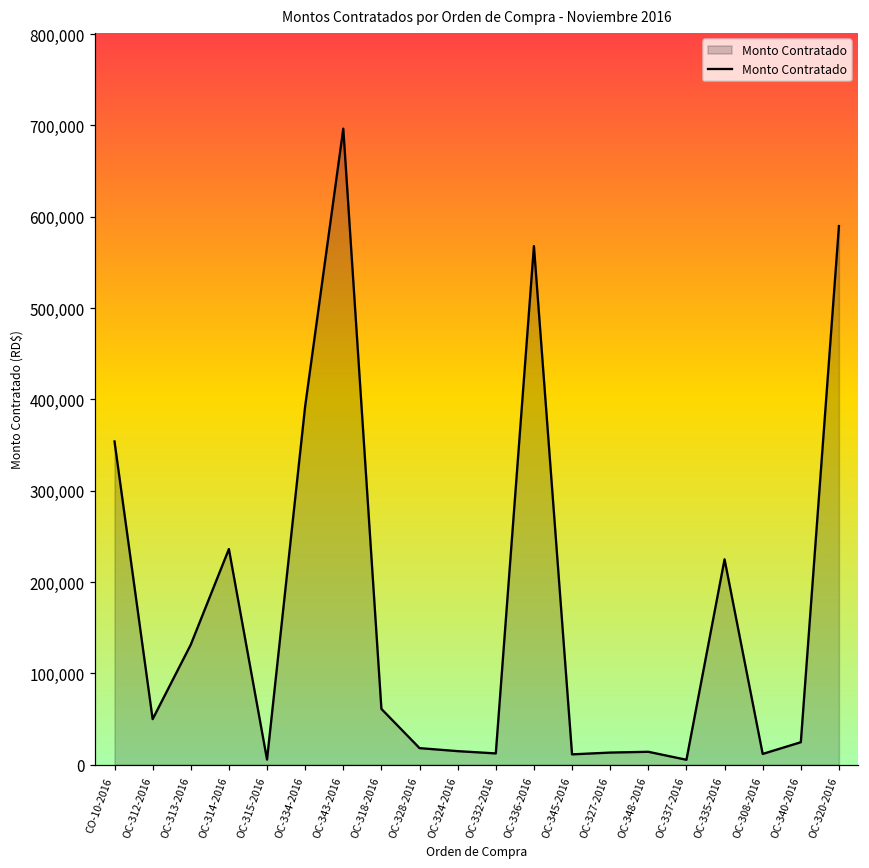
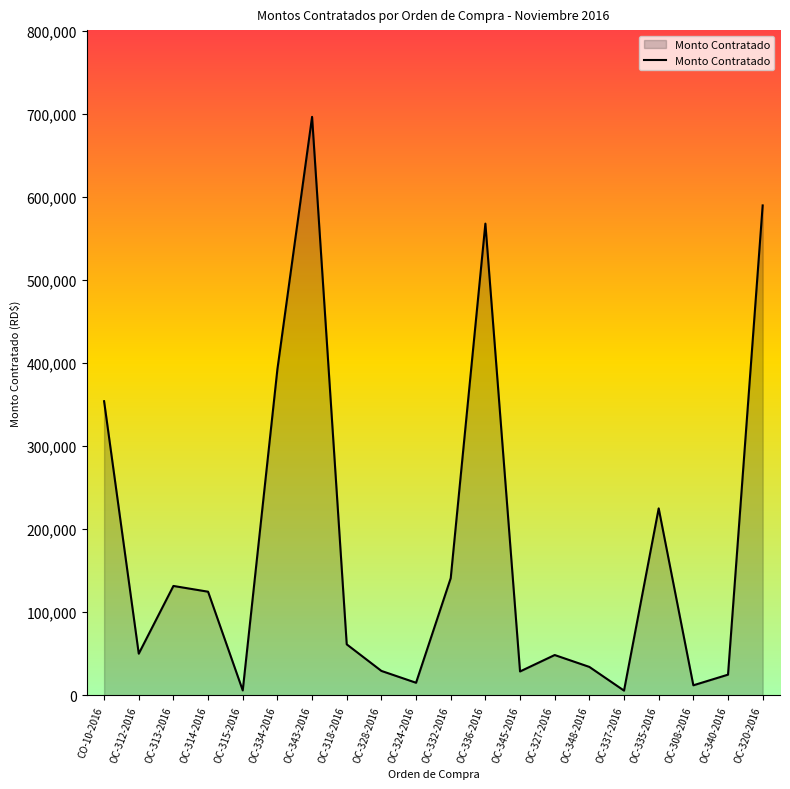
OC-314-2016: 240,000 -> 120,000
OC-328-2016: 20,000 -> 30,000
OC-332-2016: 10,000 -> 140,000
OC-345-2016: 10,000 -> 30,000
OC-327-2016: 10,000 -> 50,000
OC-348-2016: 10,000 -> 30,000
